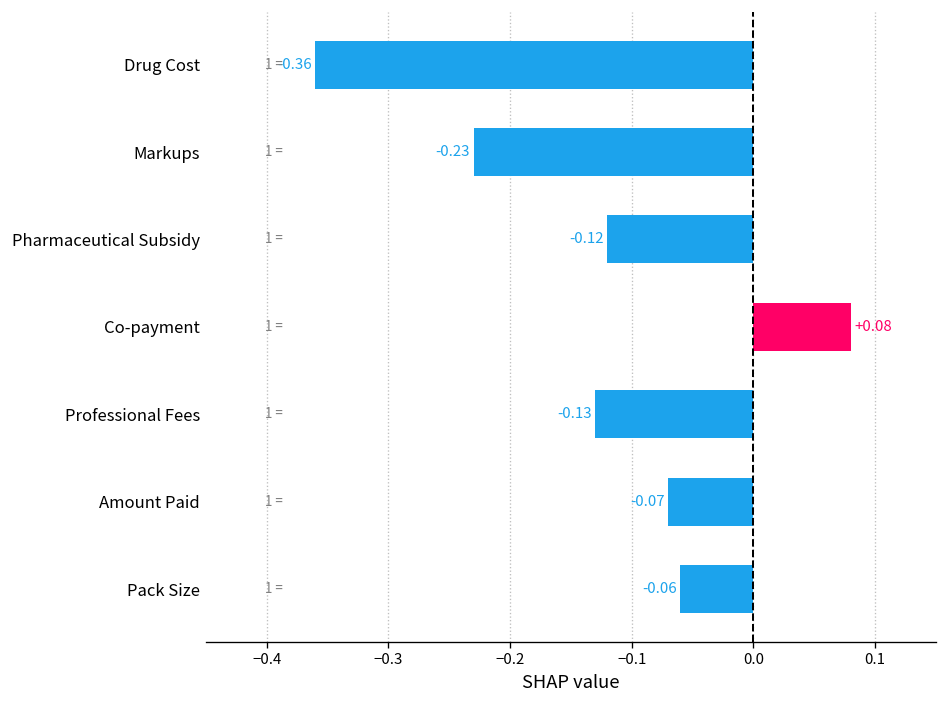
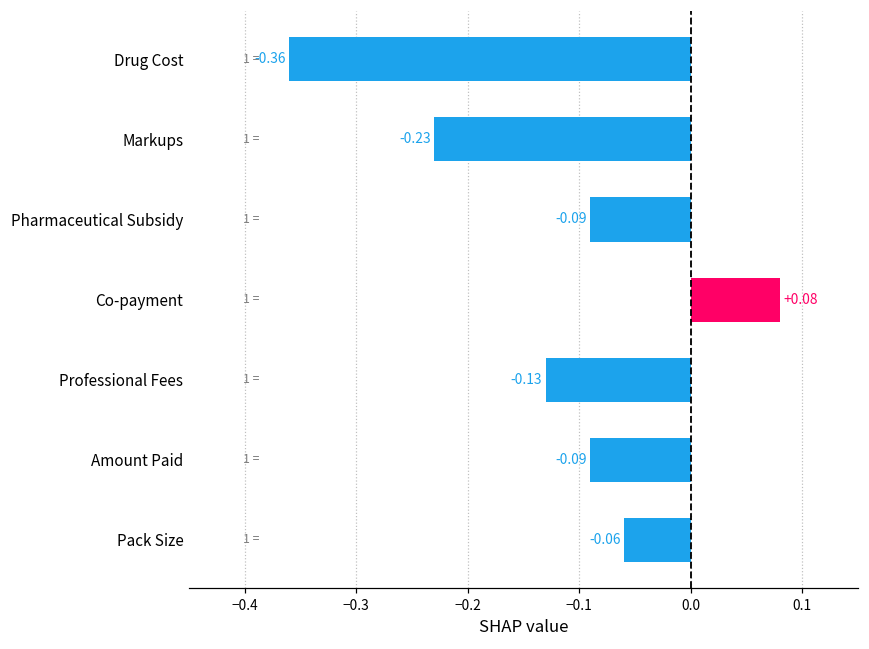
Pharmaceutical Subsidy: -0.12 -> -0.09
Amount Paid: -0.07 -> -0.09
